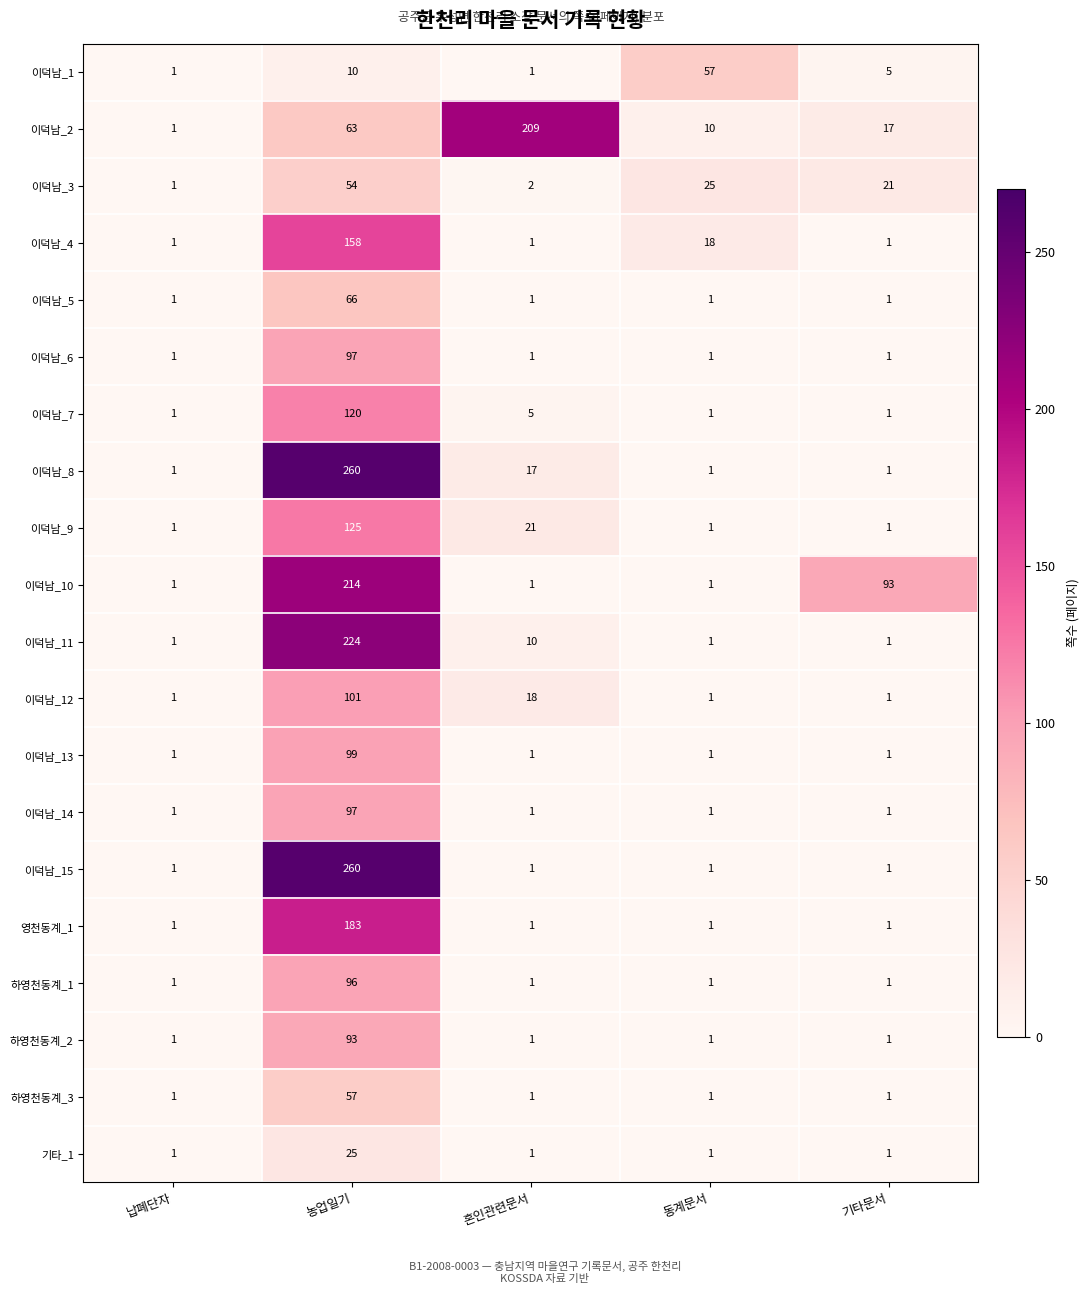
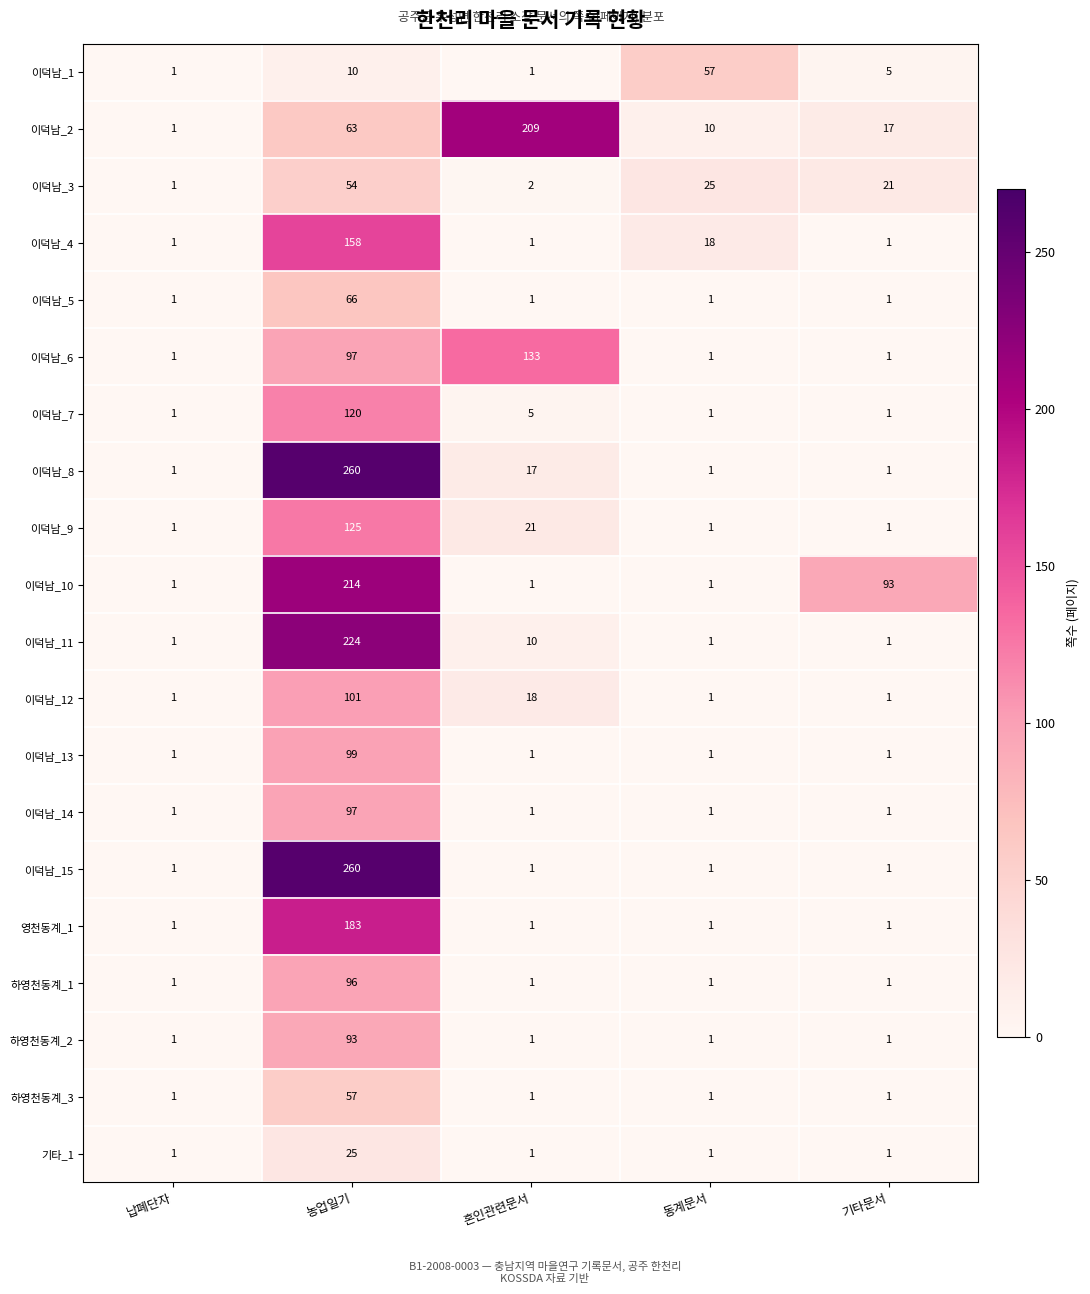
이덕남_6, 혼인관련문서: 1 -> 133
